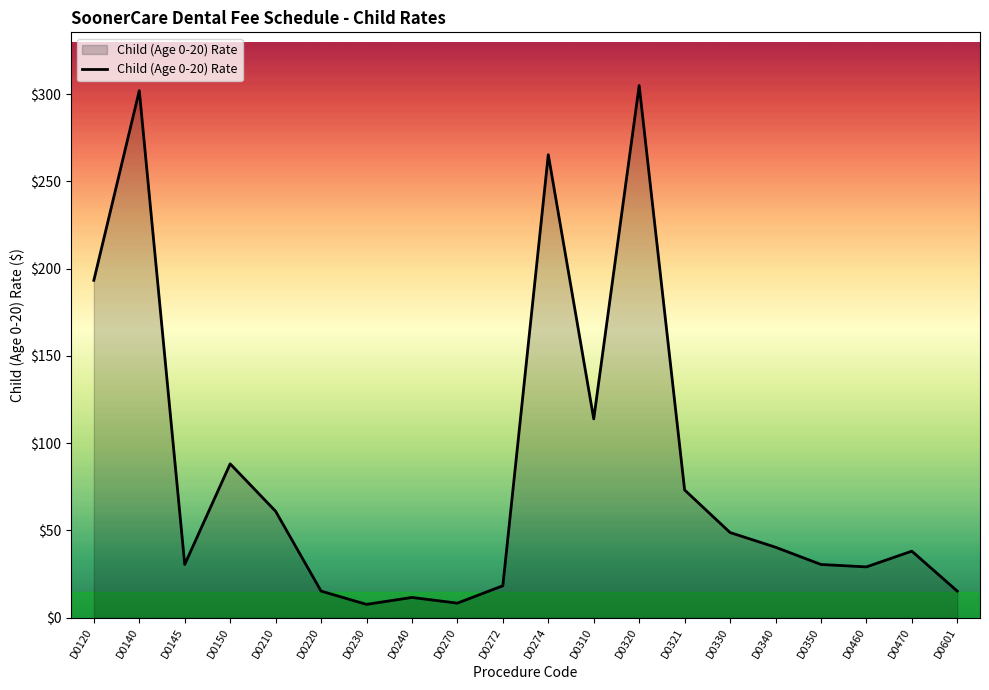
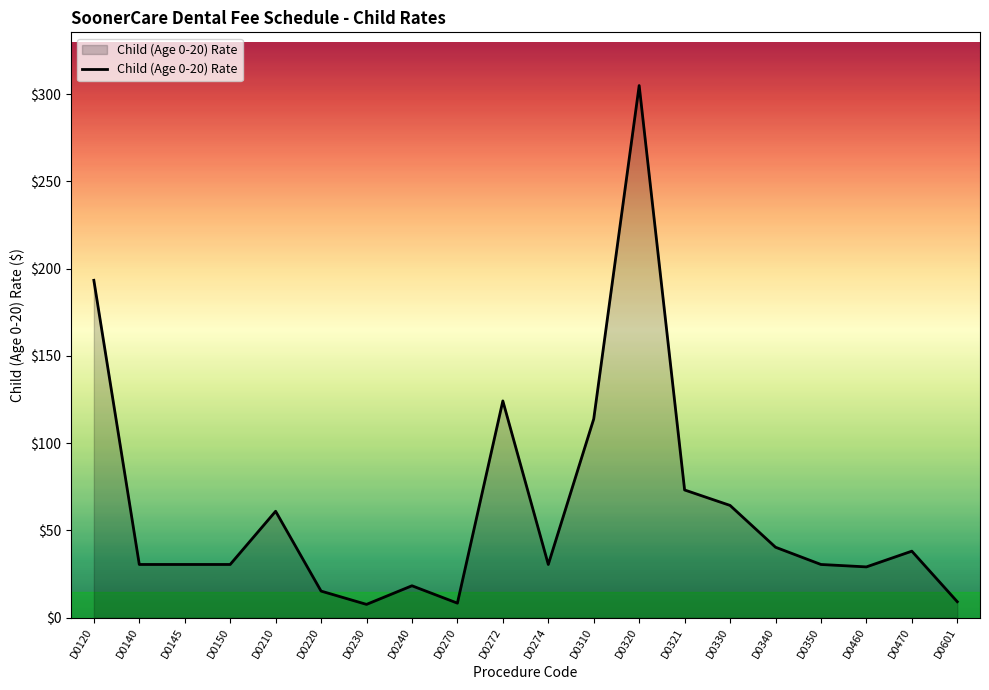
D0140: $302 -> $30
D0150: $88 -> $30
D0240: $12 -> $18
D0272: $18 -> $124
D0274: $265 -> $30
D0330: $49 -> $64
D0601: $15 -> $9
